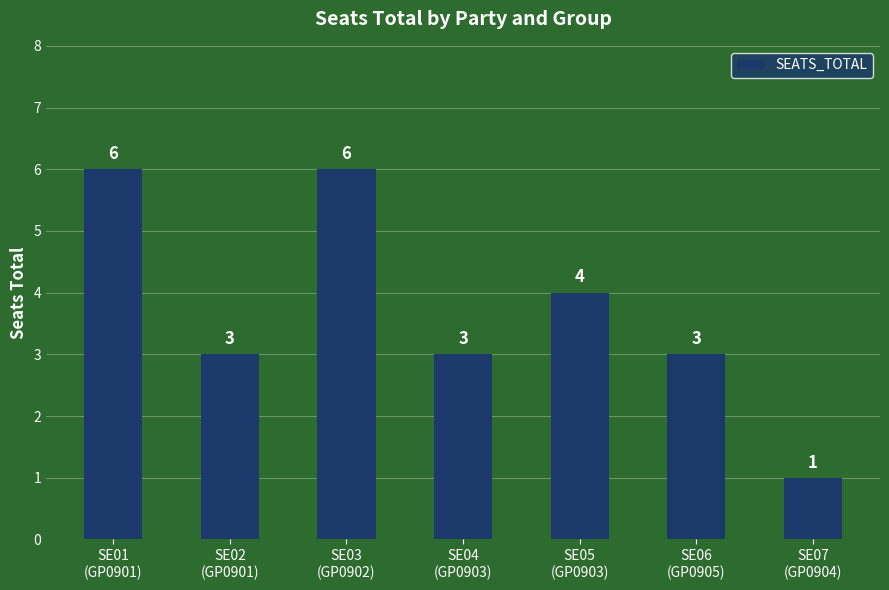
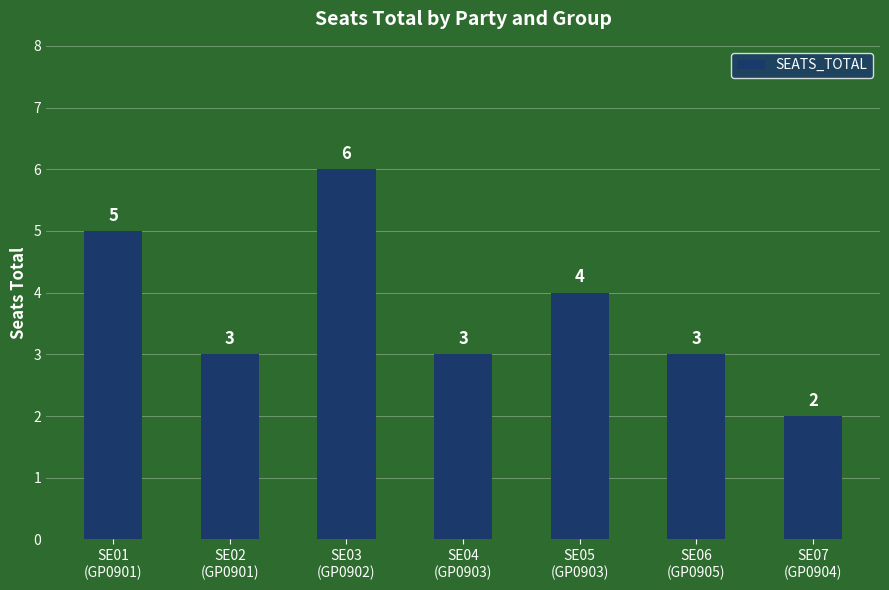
SE01 (GP0901): 6 -> 5
SE07 (GP0904): 1 -> 2
